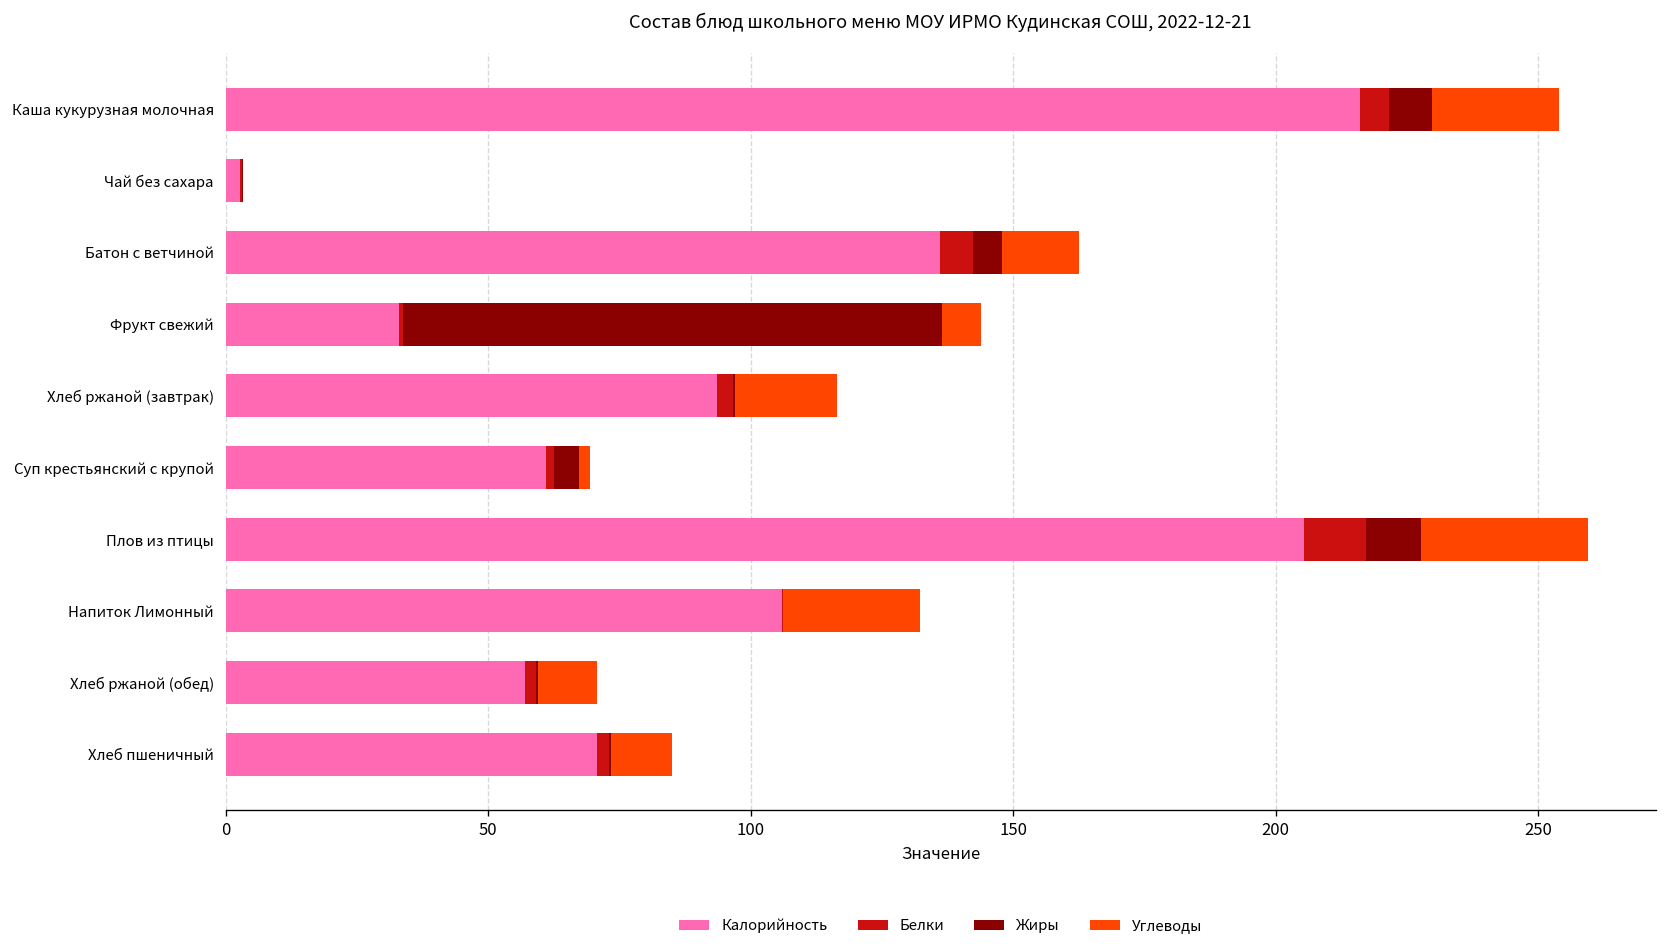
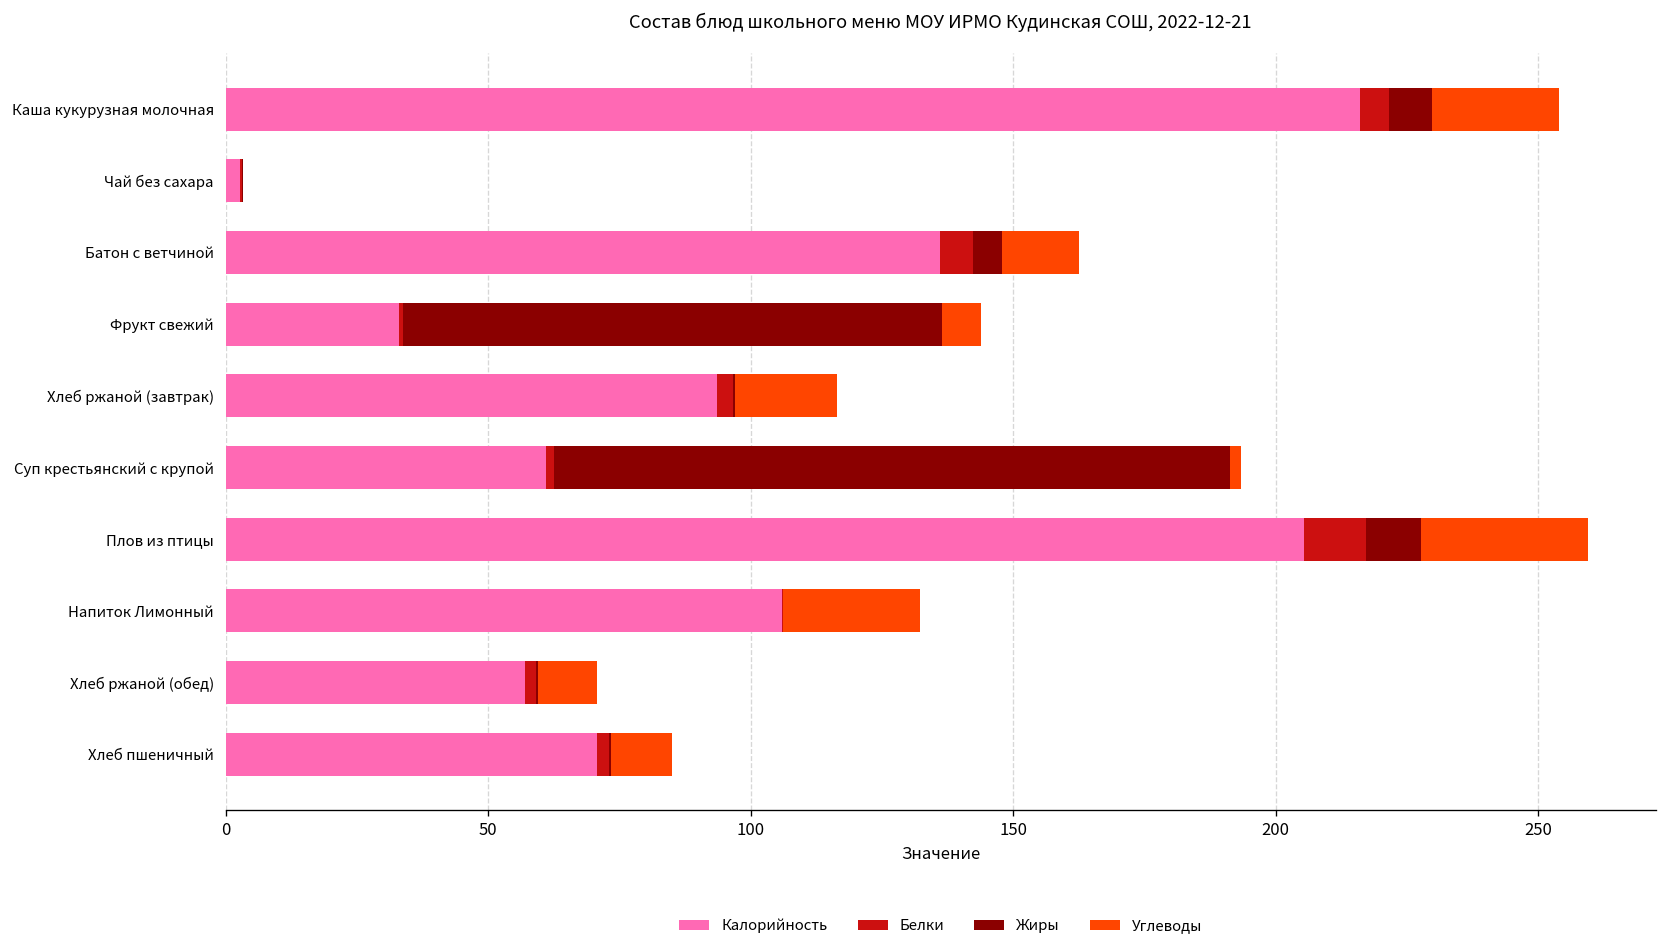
Жиры, Суп крестьянский с крупой: 5 -> 129
